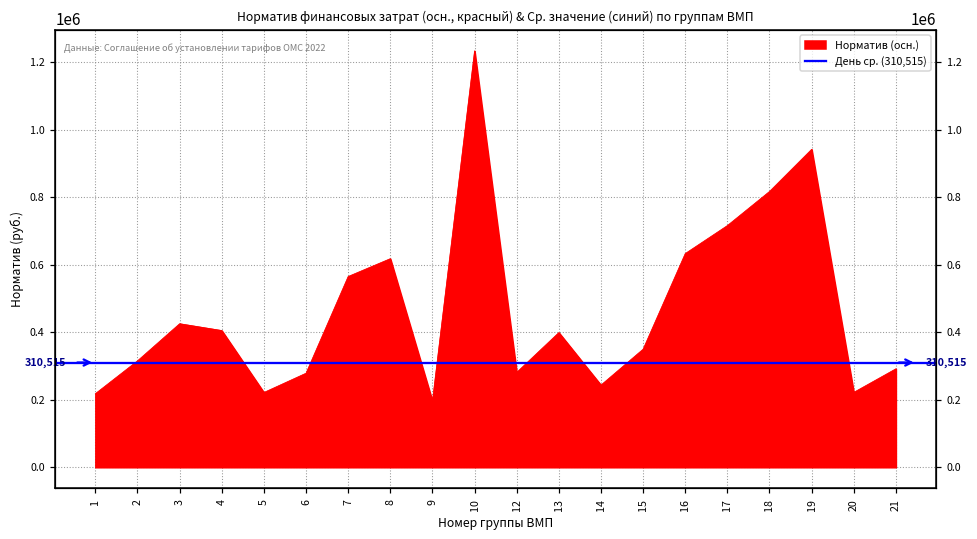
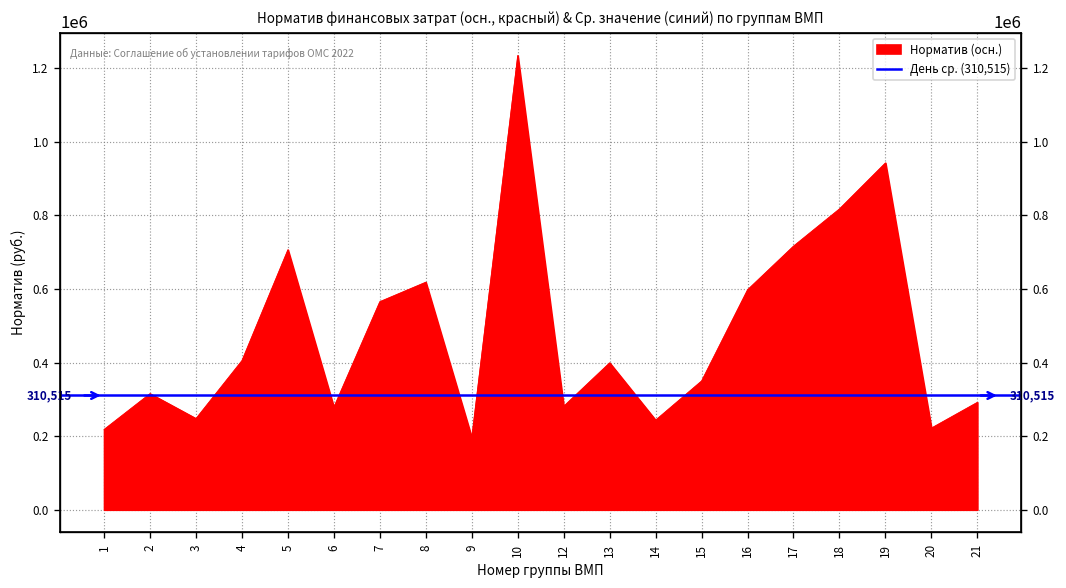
3: 430000 -> 250000
5: 220000 -> 710000
16: 630000 -> 600000
